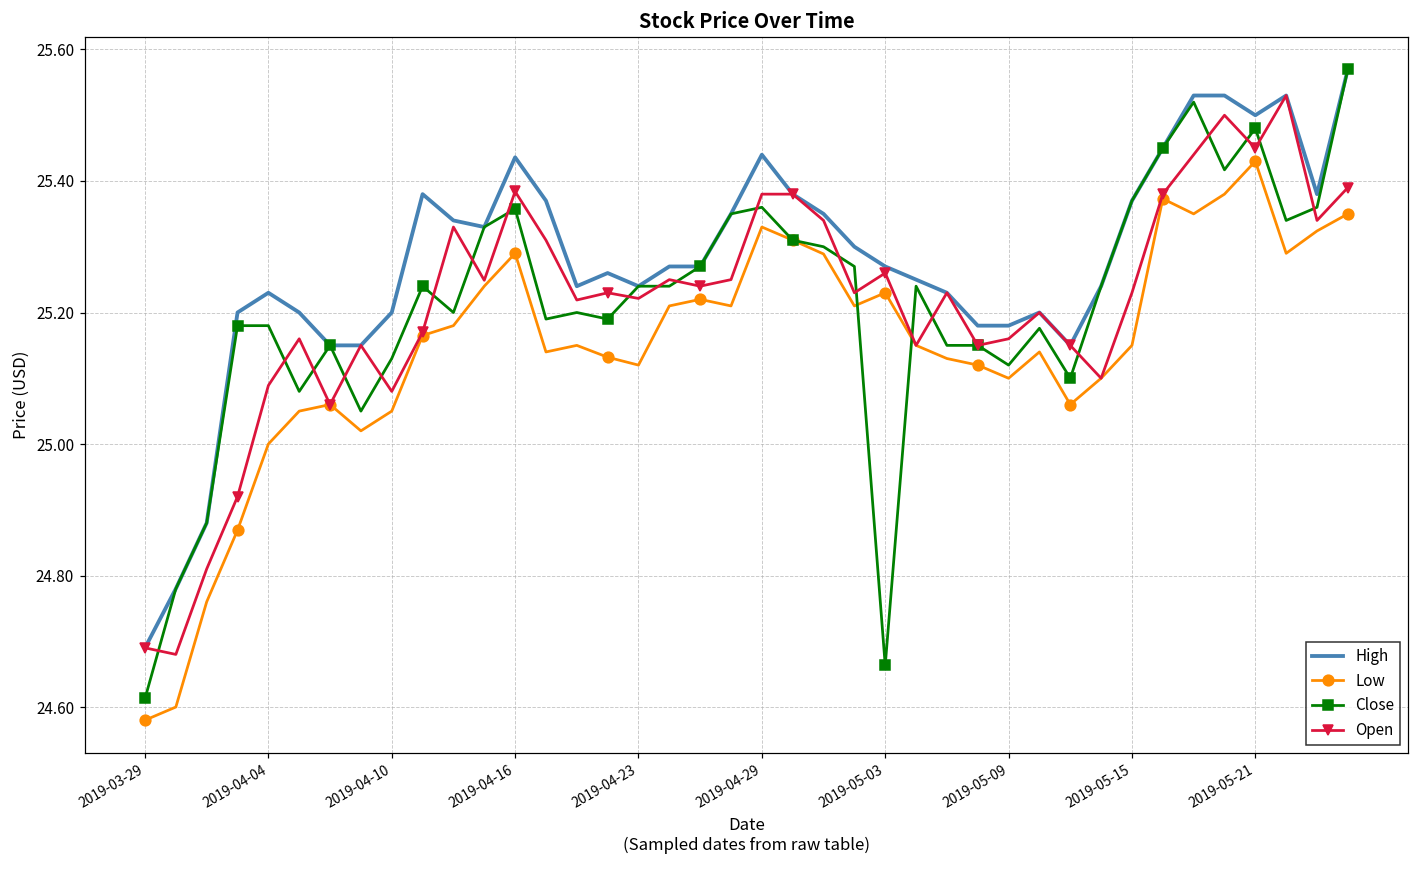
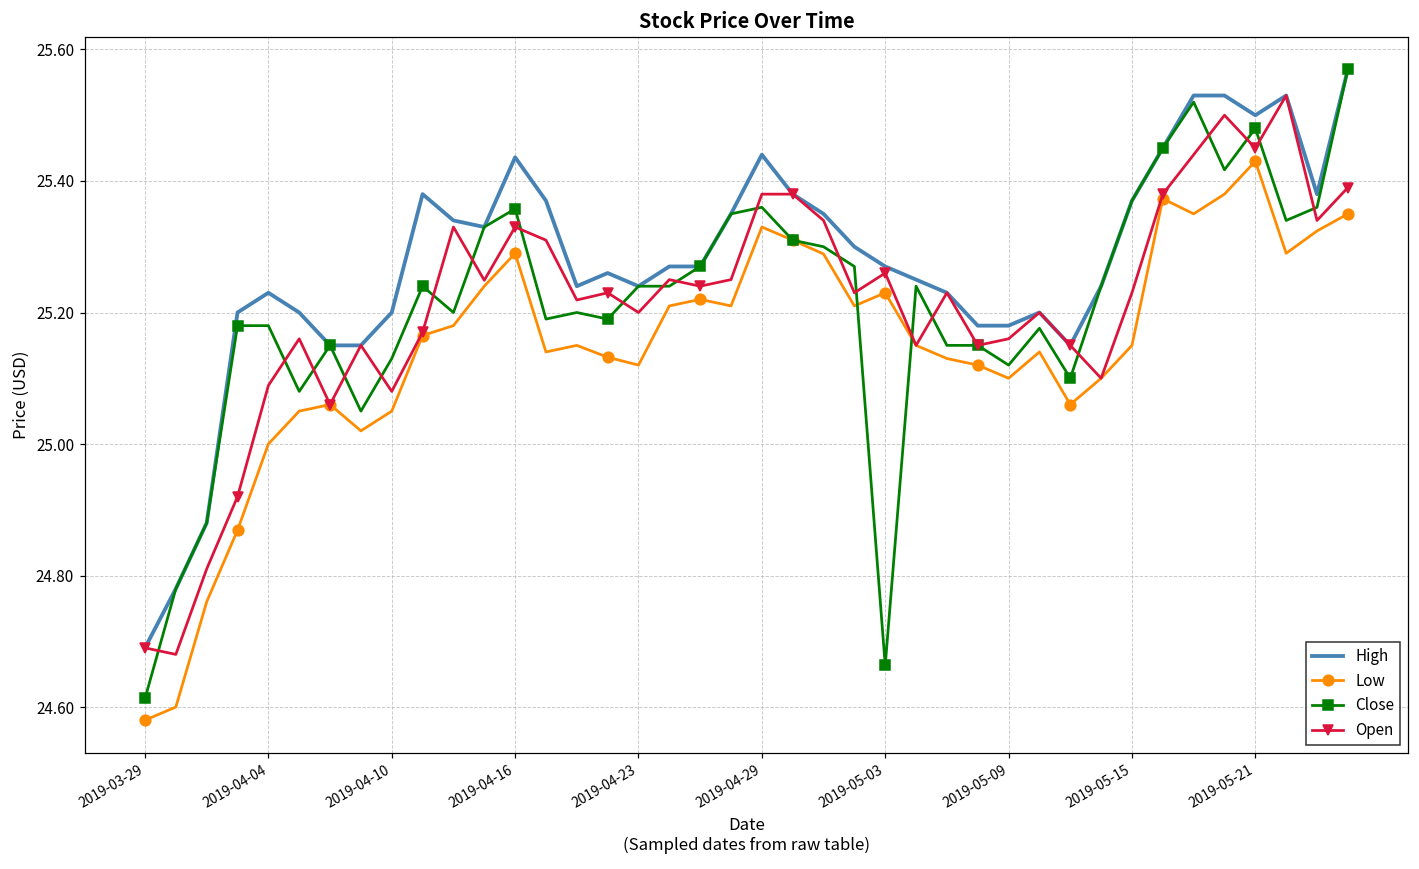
Open, 2019-04-16: 25.38 -> 25.33
Open, 2019-04-23: 25.22 -> 25.20
